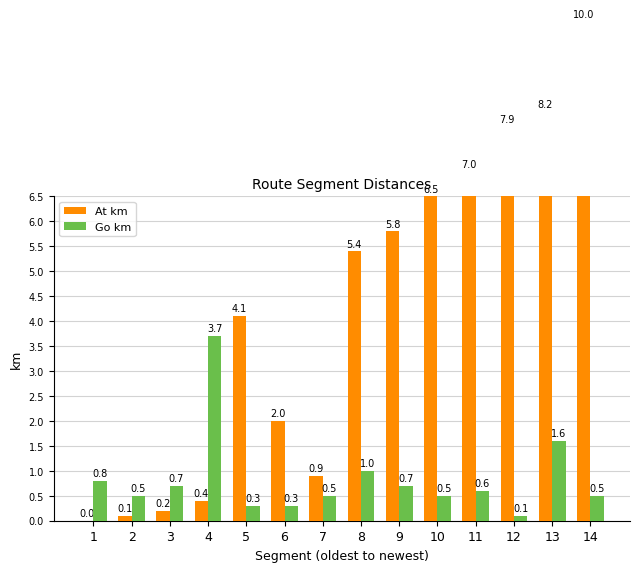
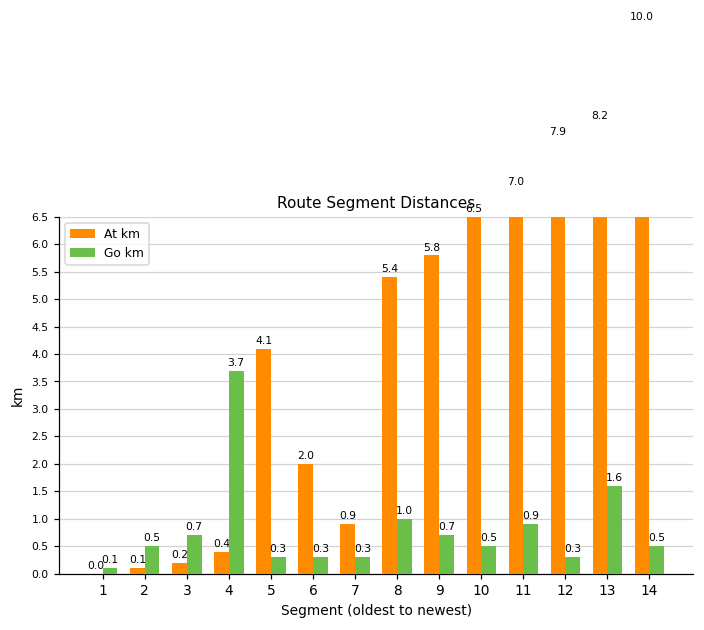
Go km, 1: 0.8 -> 0.1
Go km, 7: 0.5 -> 0.3
Go km, 11: 0.6 -> 0.9
Go km, 12: 0.1 -> 0.3
